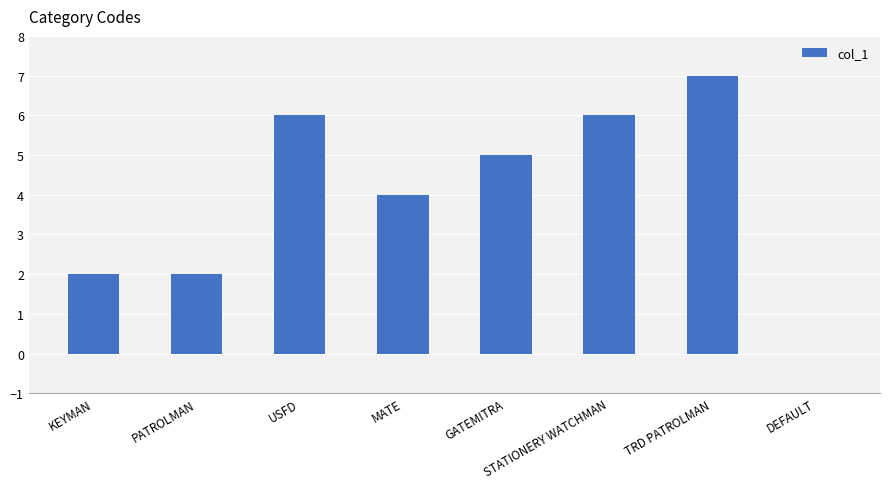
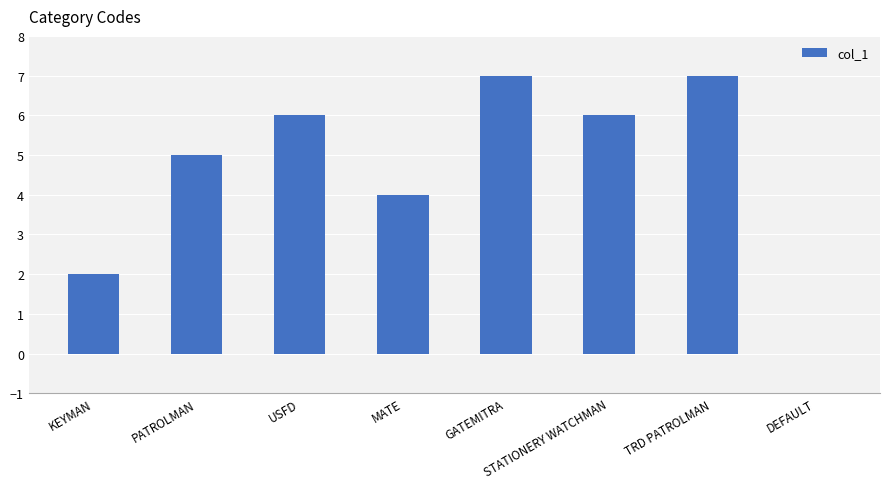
PATROLMAN: 2 -> 5
GATEMITRA: 5 -> 7
